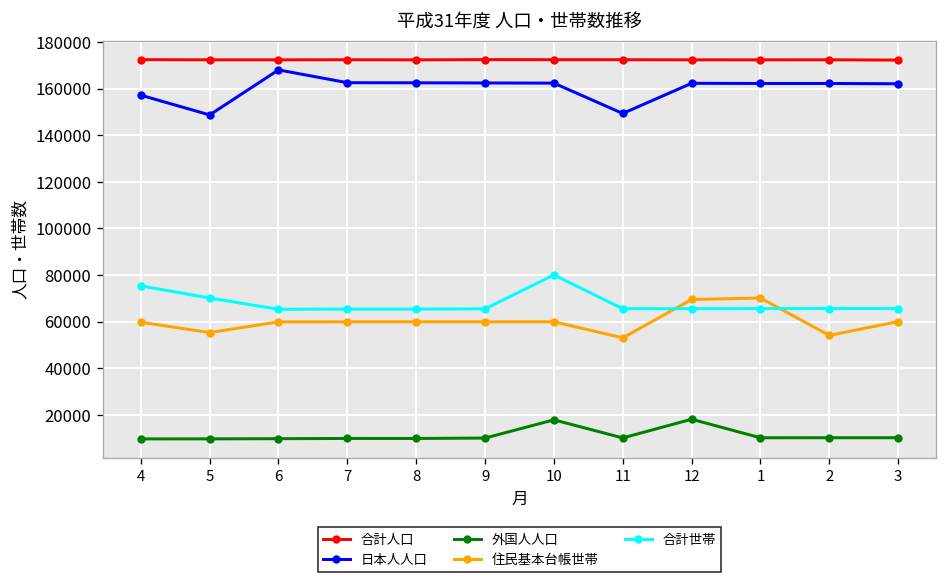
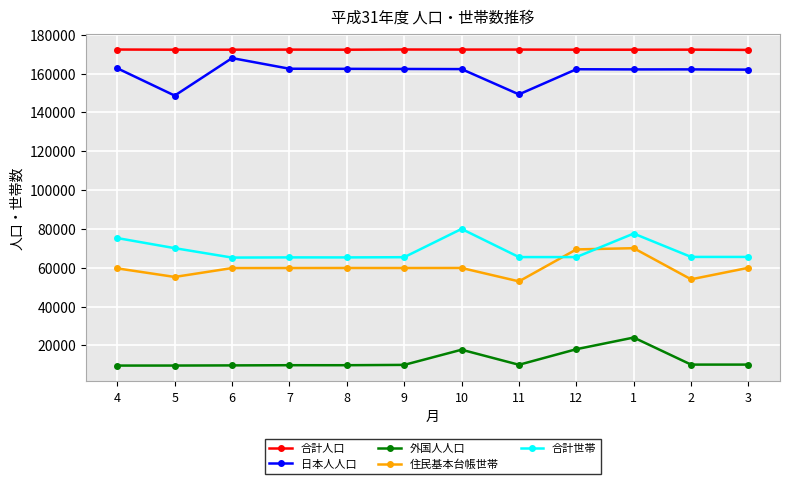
日本人人口, 4: 157000 -> 163000
外国人人口, 1: 10000 -> 24000
合計世帯, 1: 66000 -> 78000
